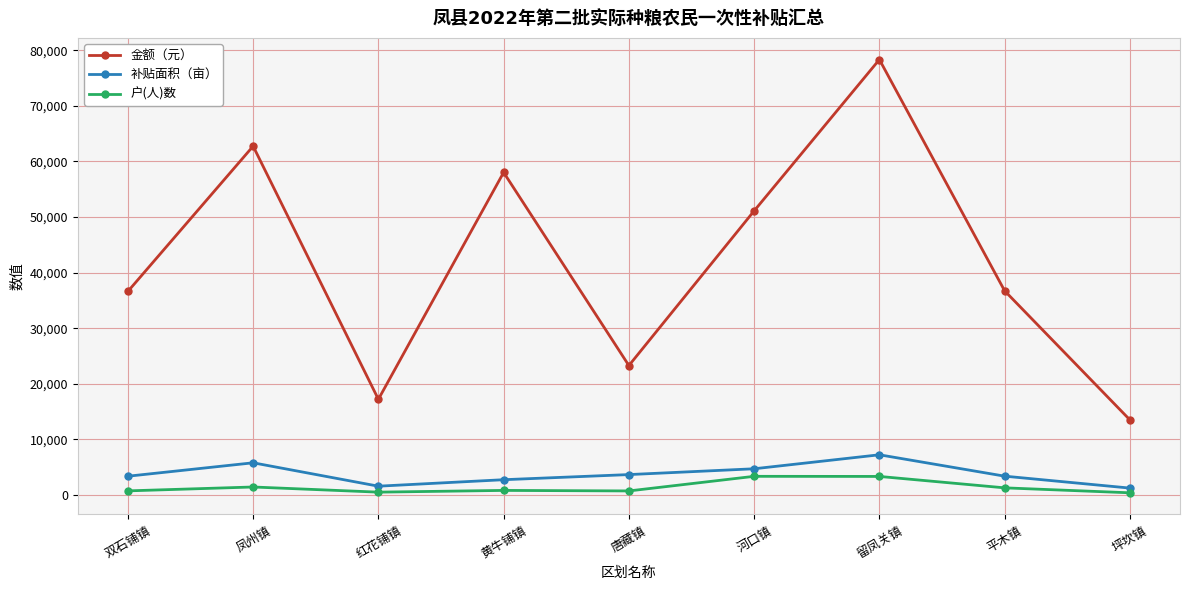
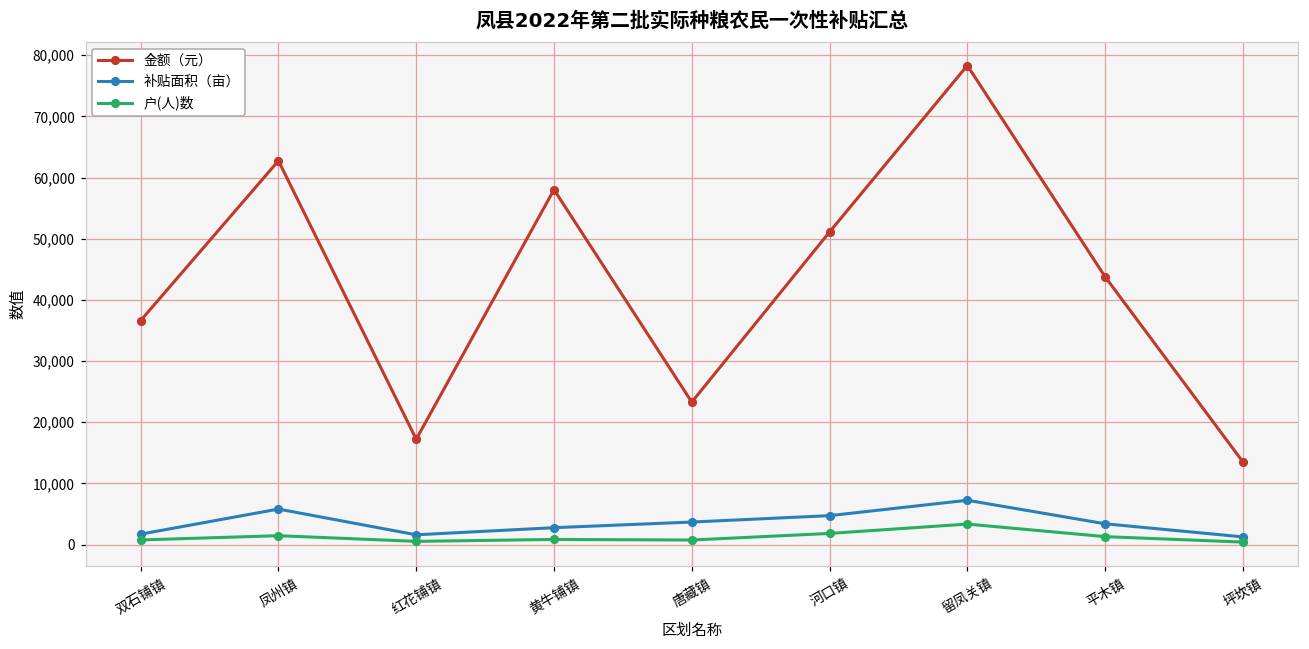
补贴面积（亩）, 双石铺镇: 3,000 -> 2,000
户(人)数, 河口镇: 3,000 -> 2,000
金额（元）, 平木镇: 37,000 -> 44,000
